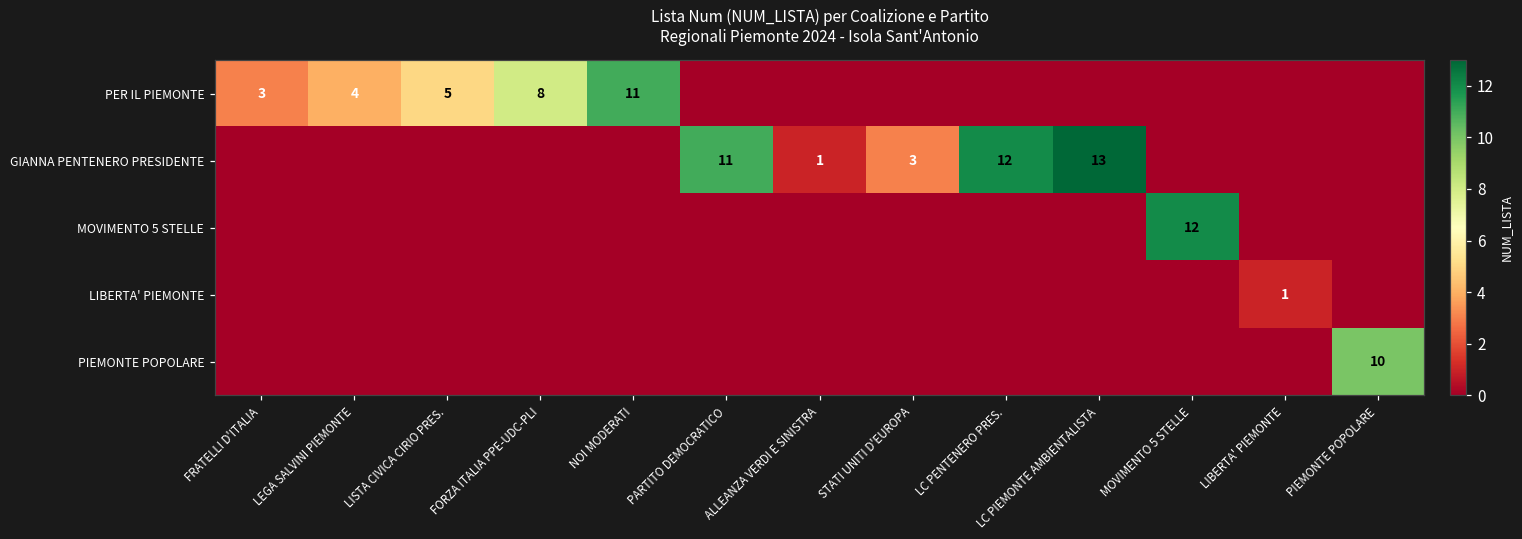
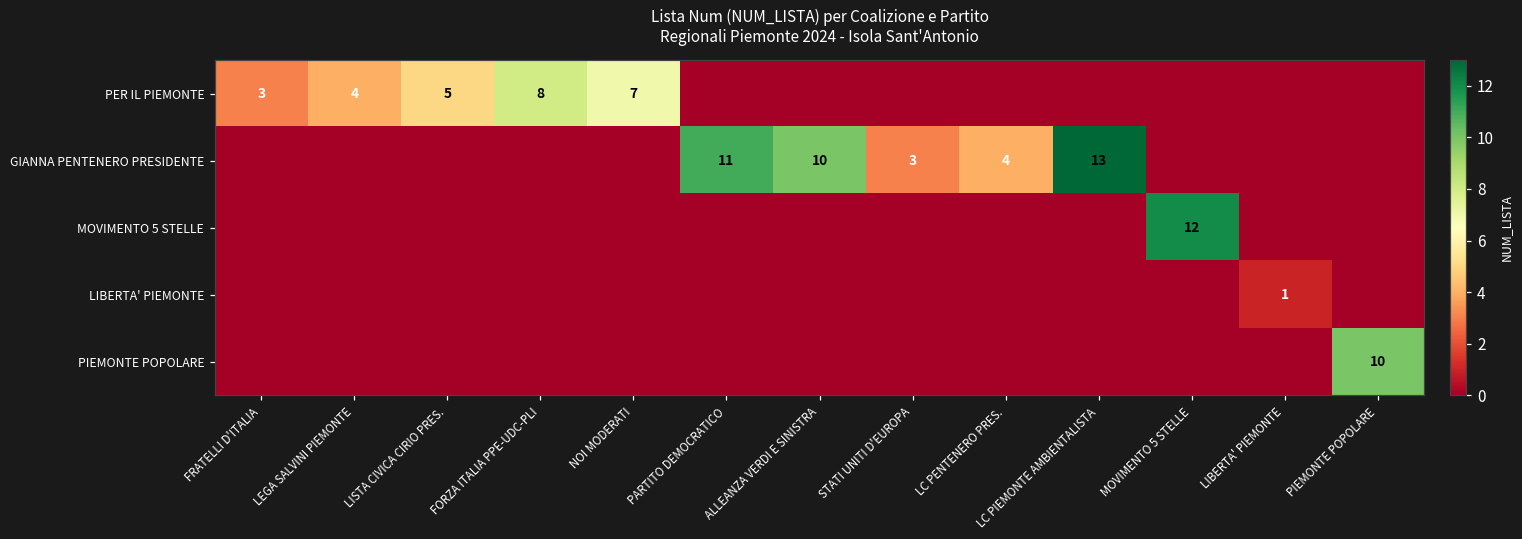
PER IL PIEMONTE, NOI MODERATI: 11 -> 7
GIANNA PENTENERO PRESIDENTE, ALLEANZA VERDI E SINISTRA: 1 -> 10
GIANNA PENTENERO PRESIDENTE, LC PENTENERO PRES.: 12 -> 4
